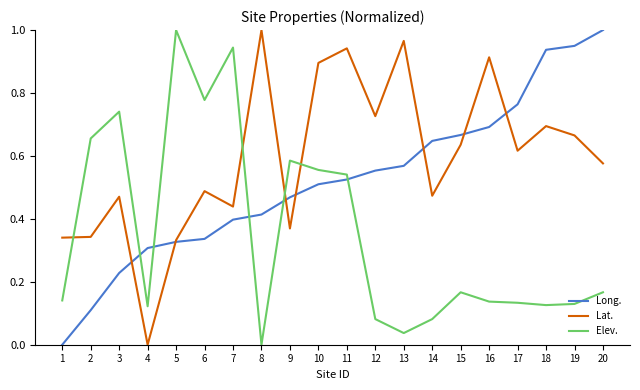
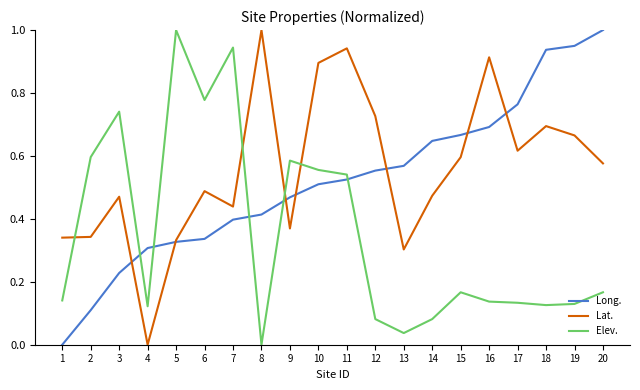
Elev., 2: 0.66 -> 0.60
Lat., 13: 0.97 -> 0.30
Lat., 15: 0.64 -> 0.60
